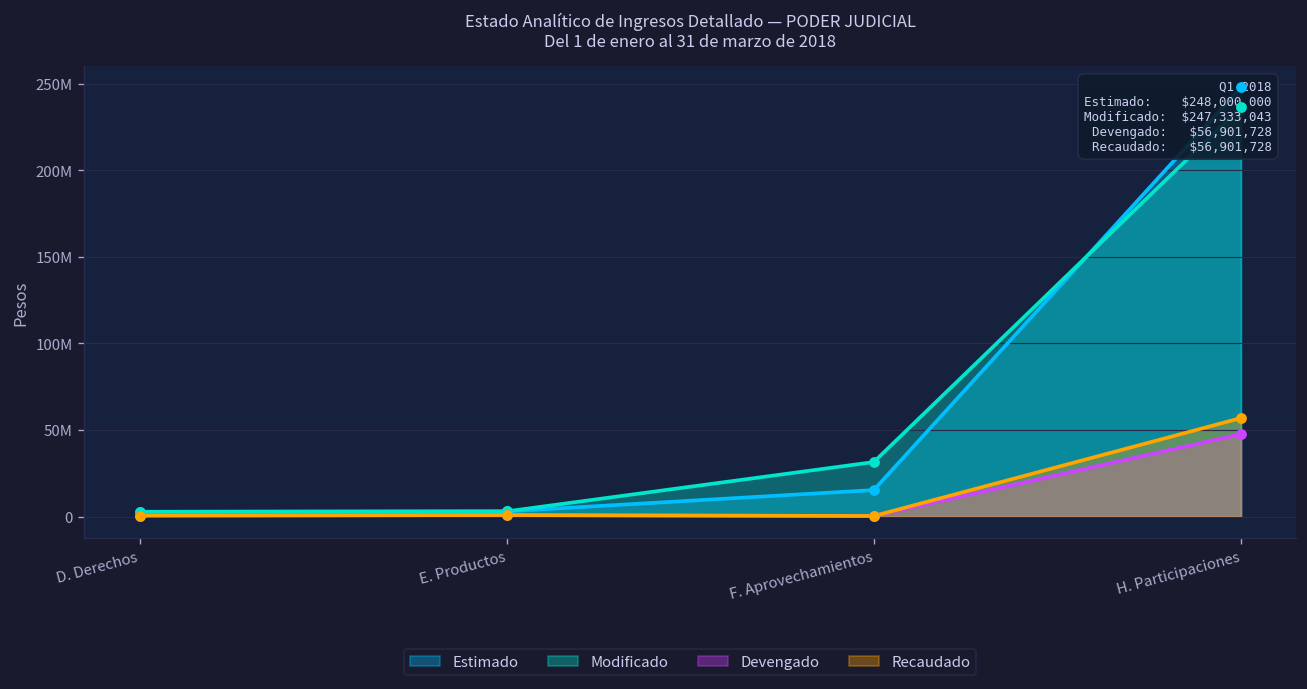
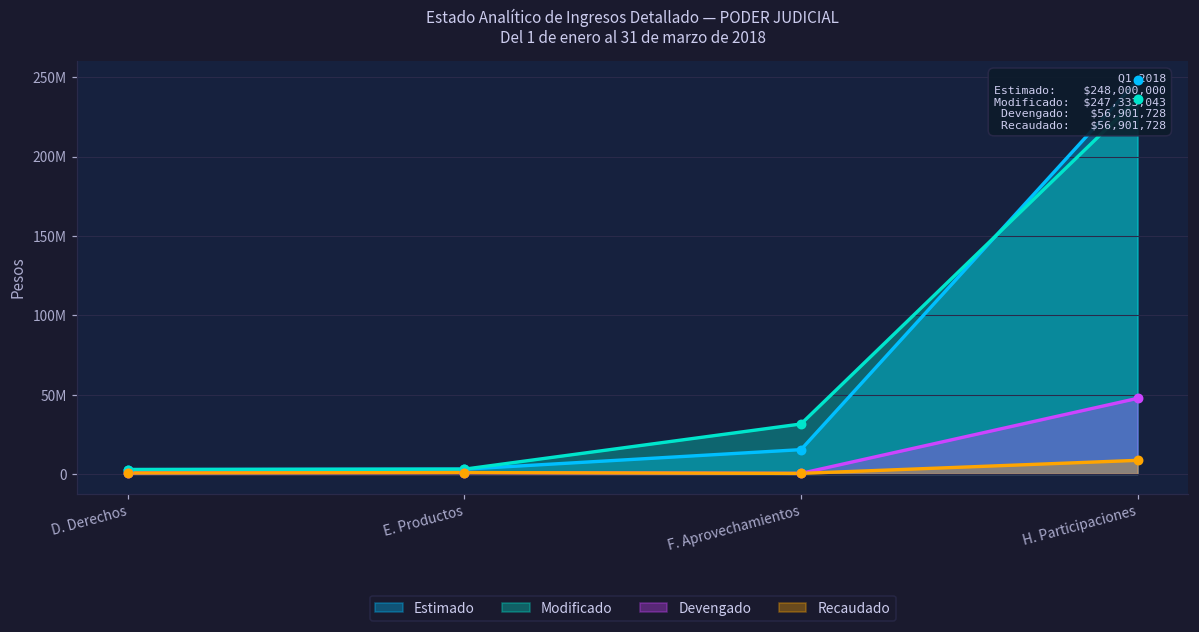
Recaudado, H. Participaciones: 57000000 -> 9000000
